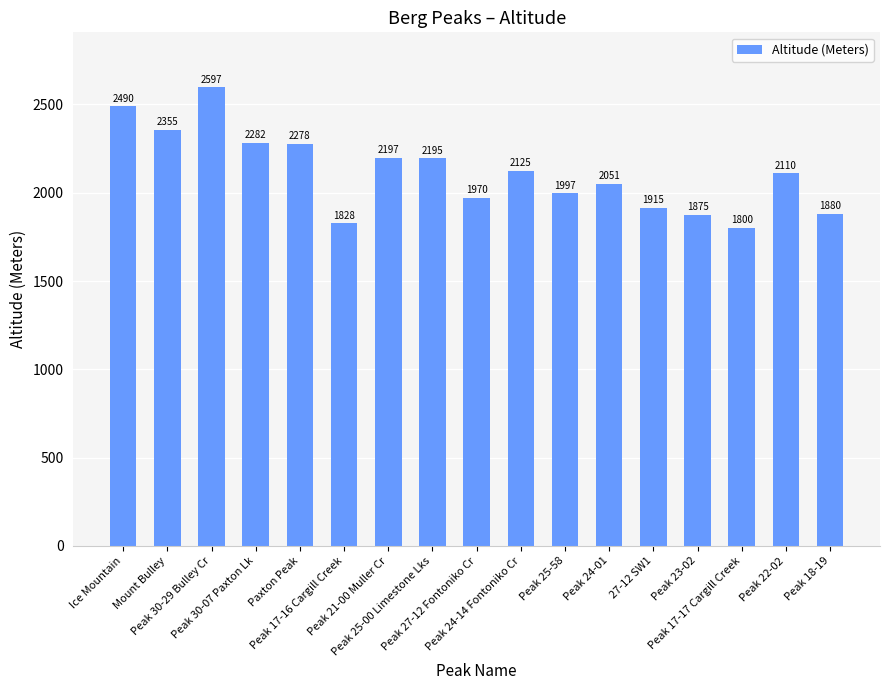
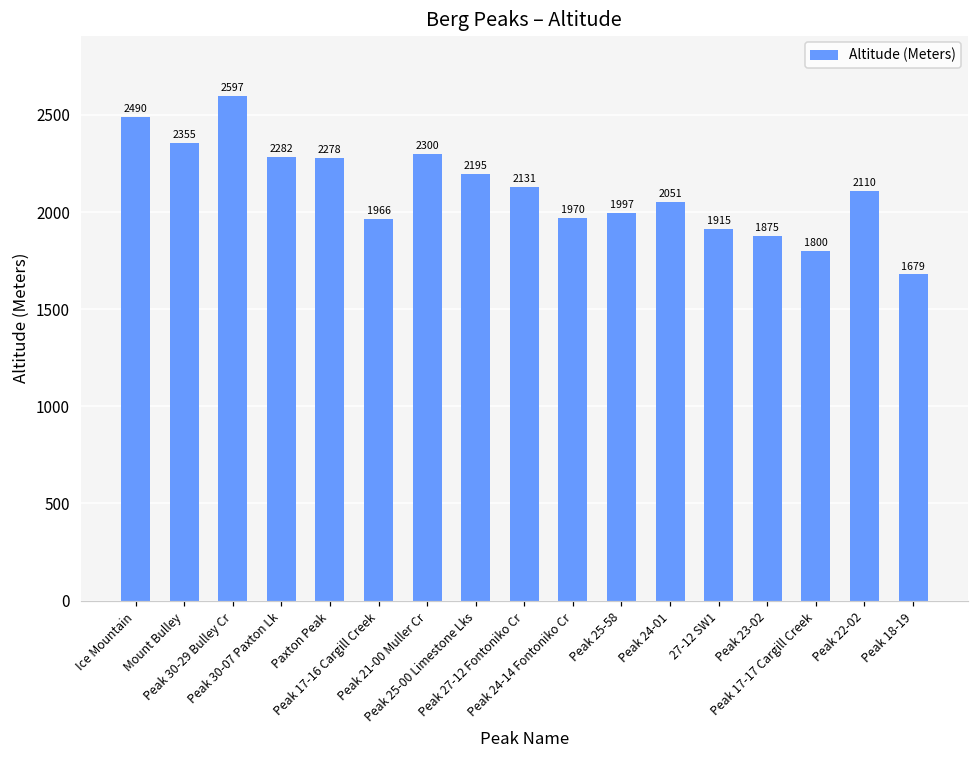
Peak 17-16 Cargill Creek: 1828 -> 1966
Peak 21-00 Muller Cr: 2197 -> 2300
Peak 27-12 Fontoniko Cr: 1970 -> 2131
Peak 24-14 Fontoniko Cr: 2125 -> 1970
Peak 18-19: 1880 -> 1679
